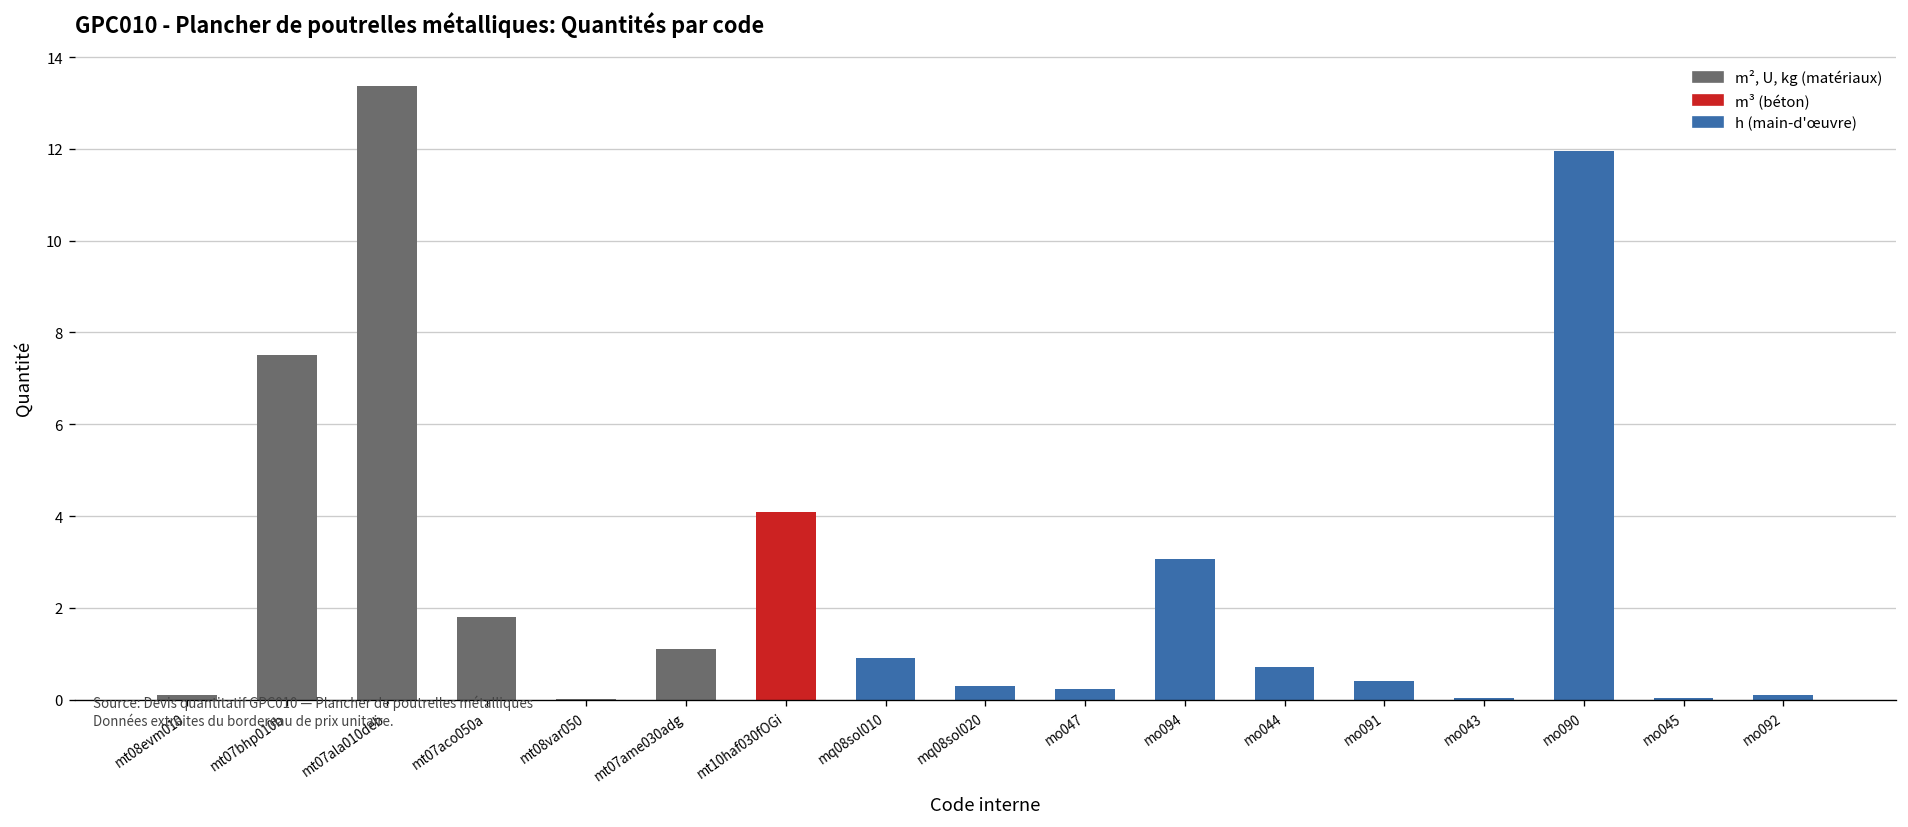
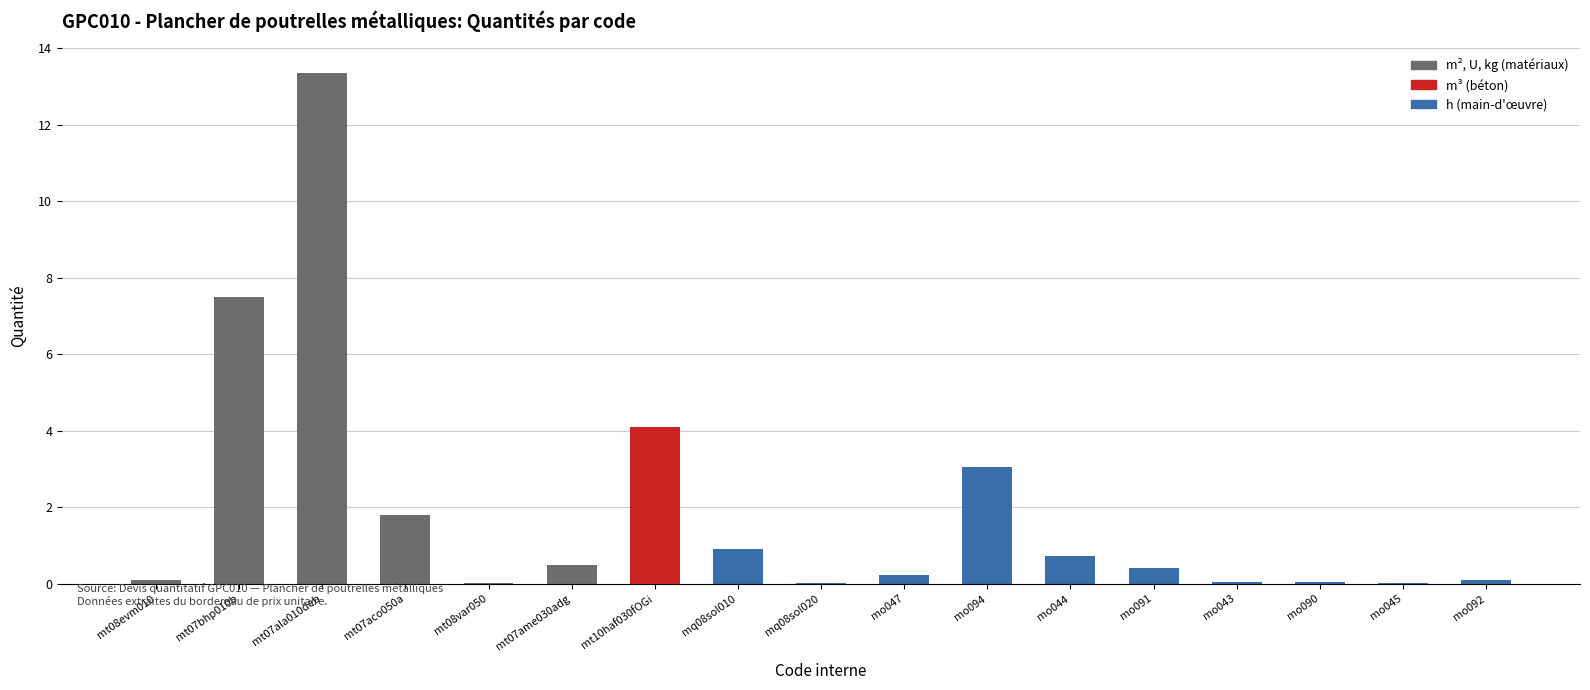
mt07ame030adg: 1.1 -> 0.5
mq08sol020: 0.3 -> 0.0
mo090: 12.0 -> 0.0
